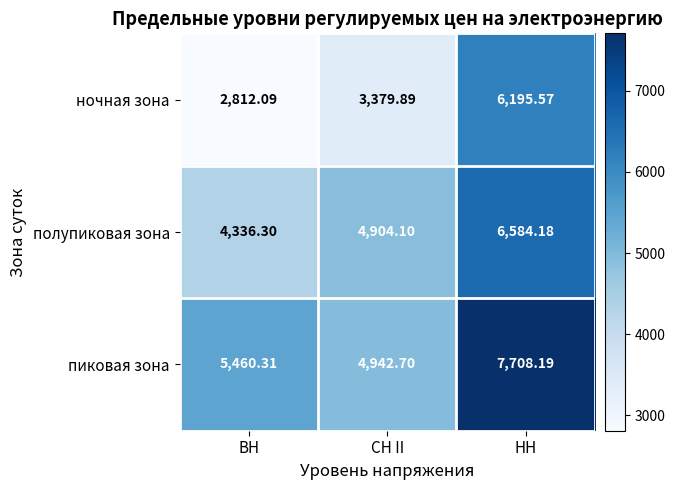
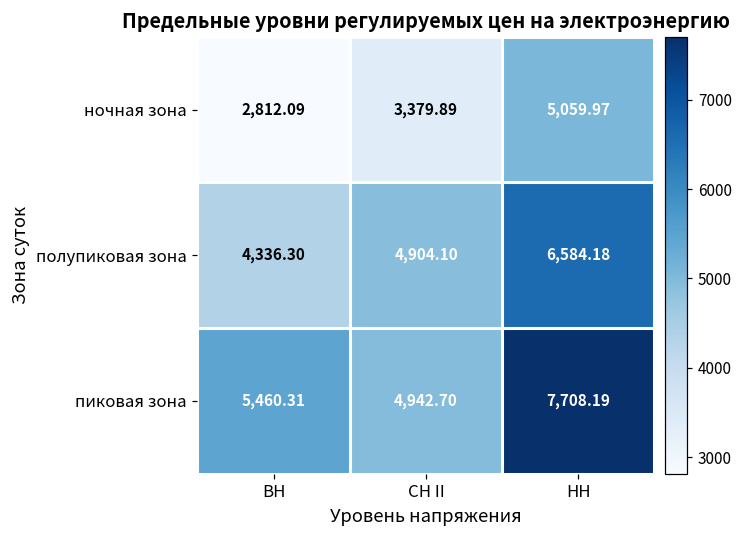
ночная зона, НН: 6,195.57 -> 5,059.97
